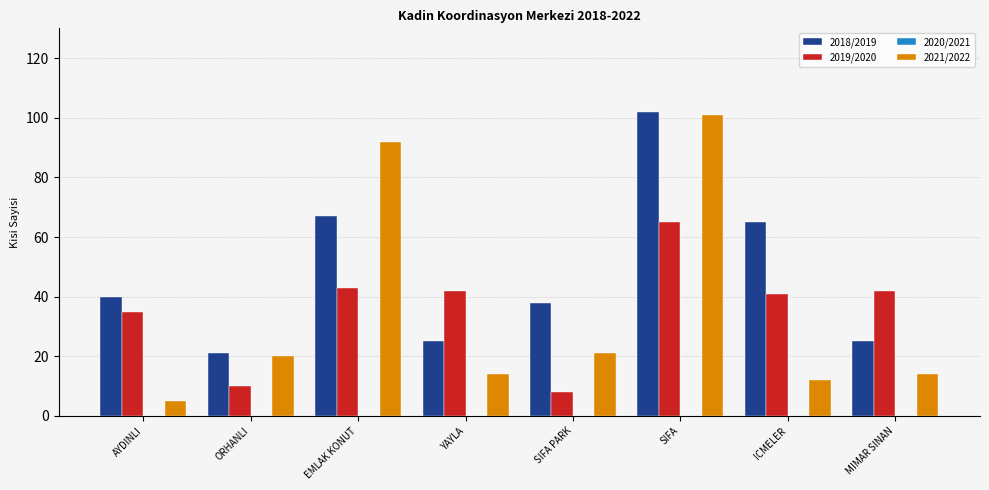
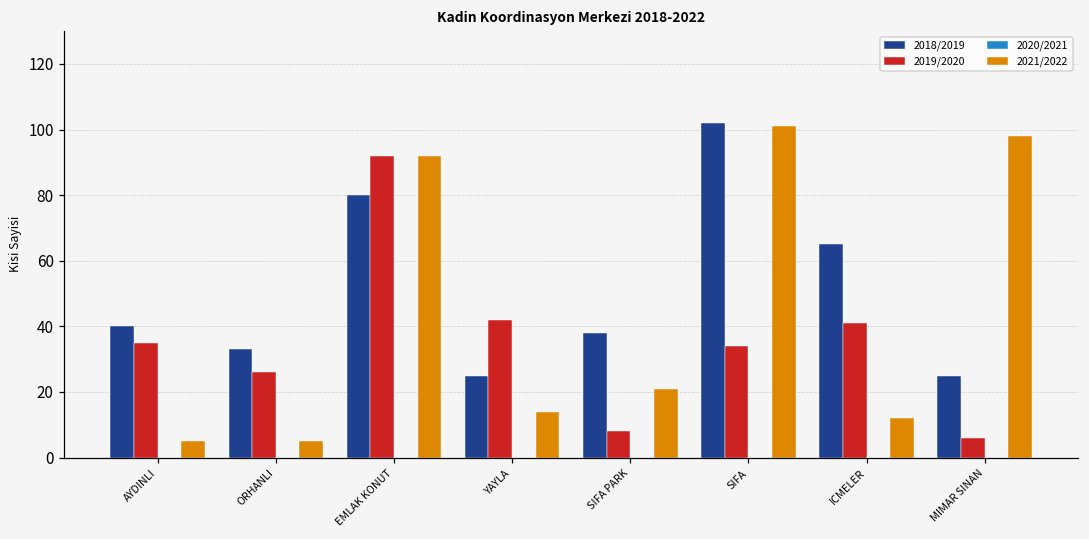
2018/2019, ORHANLI: 21 -> 33
2019/2020, ORHANLI: 10 -> 26
2021/2022, ORHANLI: 20 -> 5
2018/2019, EMLAK KONUT: 67 -> 80
2019/2020, EMLAK KONUT: 43 -> 92
2019/2020, SIFA: 65 -> 34
2019/2020, MIMAR SINAN: 42 -> 6
2021/2022, MIMAR SINAN: 14 -> 98
